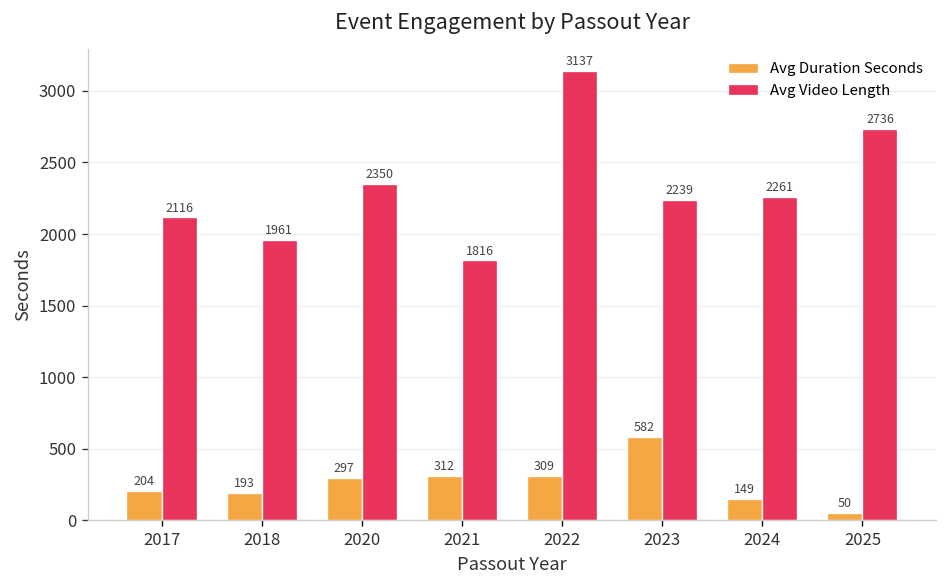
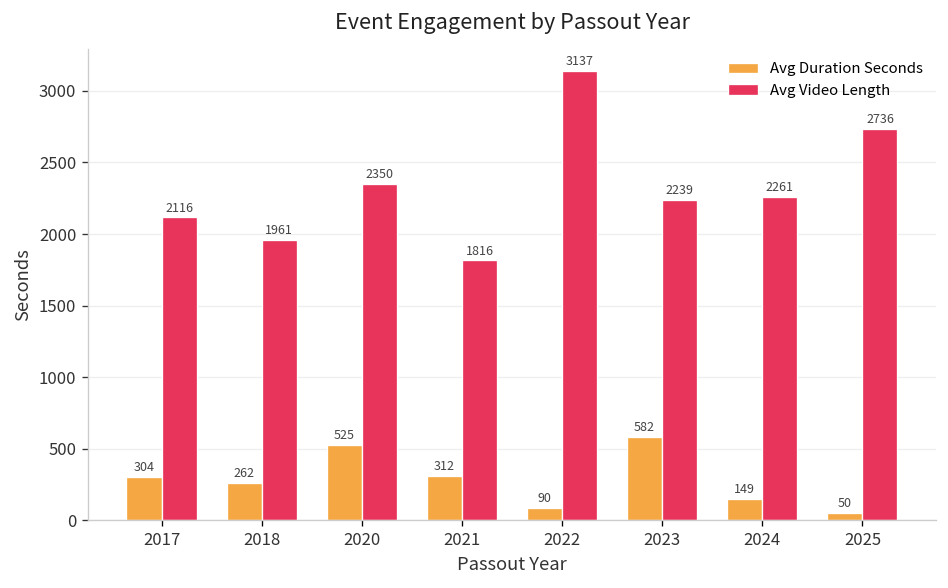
Avg Duration Seconds, 2017: 204 -> 304
Avg Duration Seconds, 2018: 193 -> 262
Avg Duration Seconds, 2020: 297 -> 525
Avg Duration Seconds, 2022: 309 -> 90
